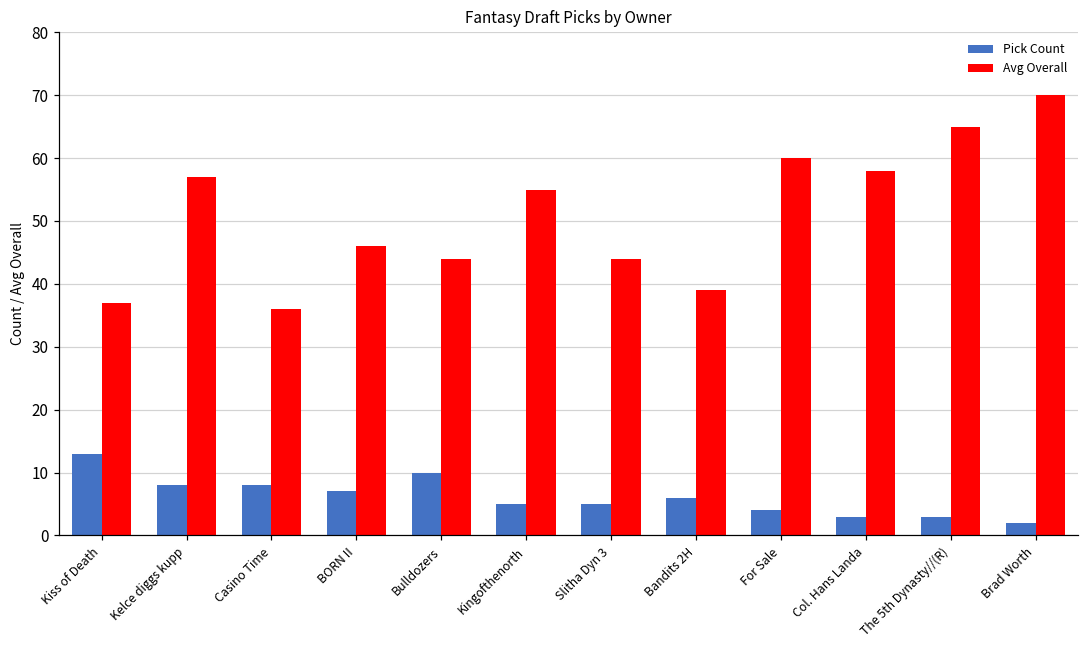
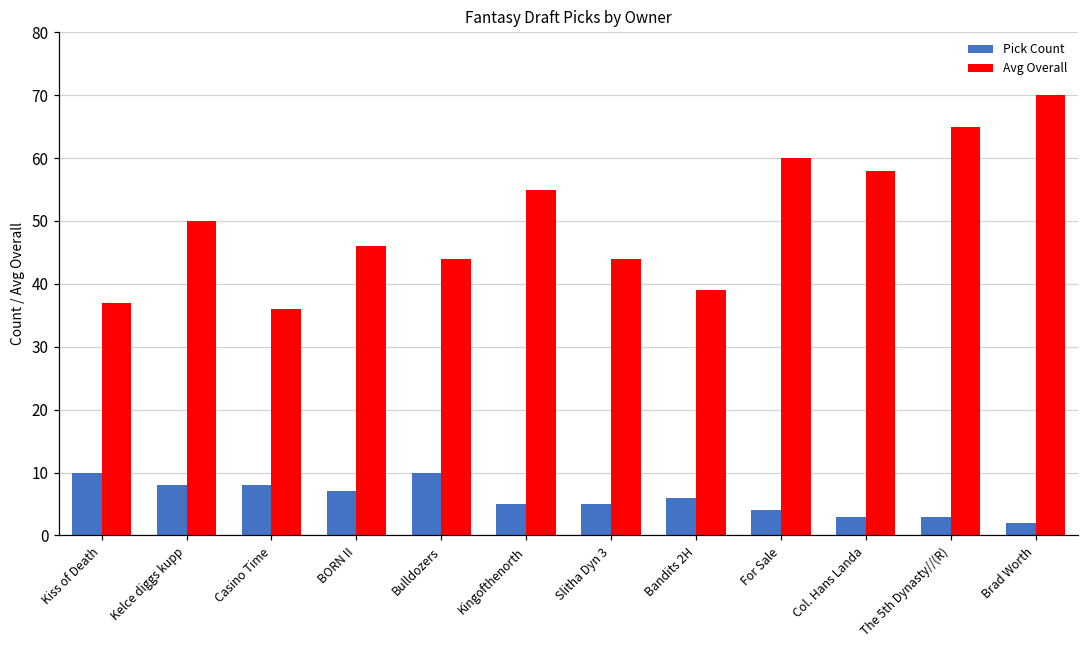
Pick Count, Kiss of Death: 13 -> 10
Avg Overall, Kelce diggs kupp: 57 -> 50
